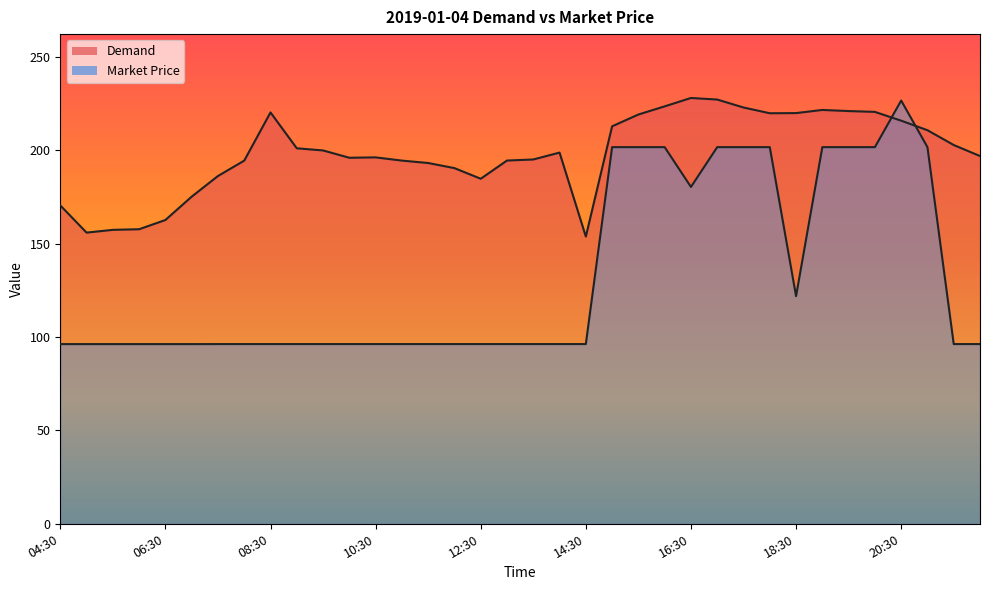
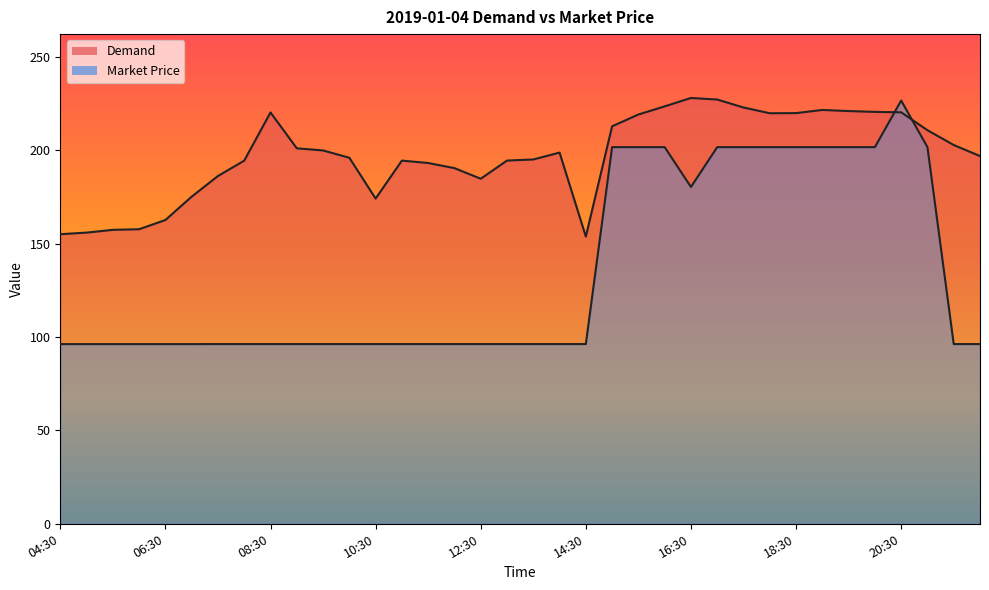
Demand, 04:30: 171 -> 155
Demand, 10:30: 196 -> 174
Market Price, 18:30: 122 -> 202
Demand, 20:30: 216 -> 220
